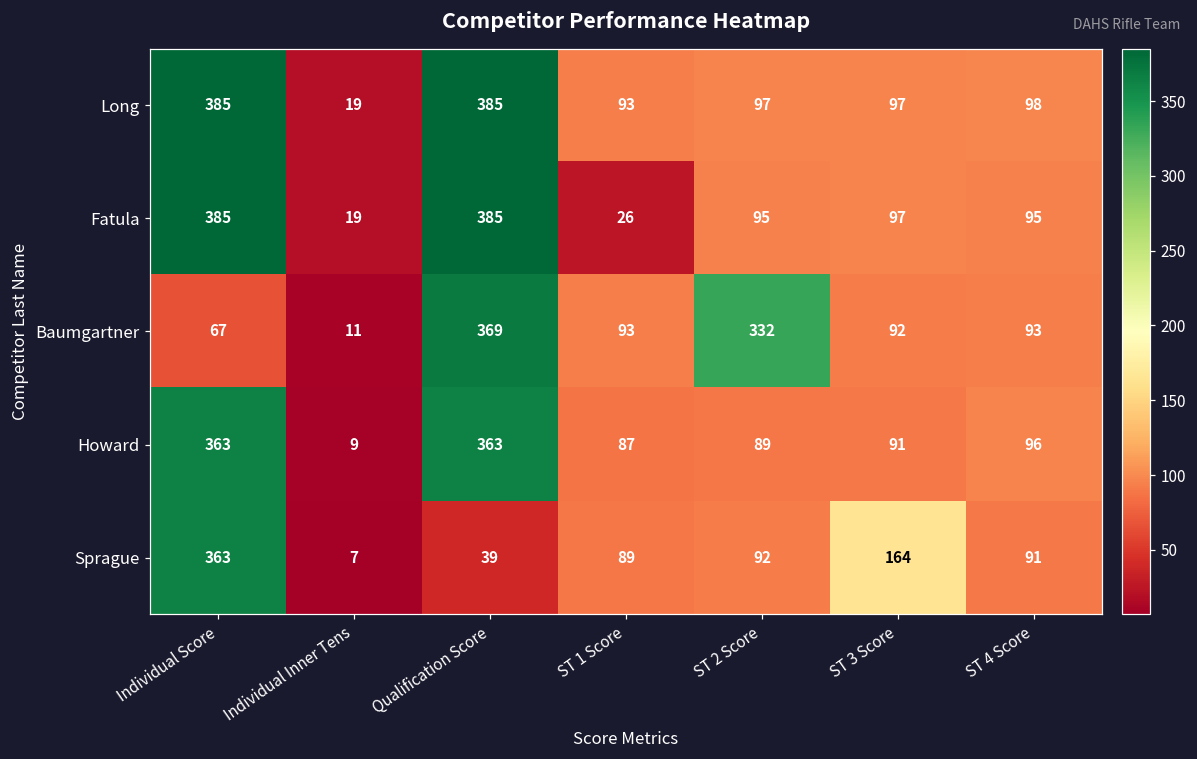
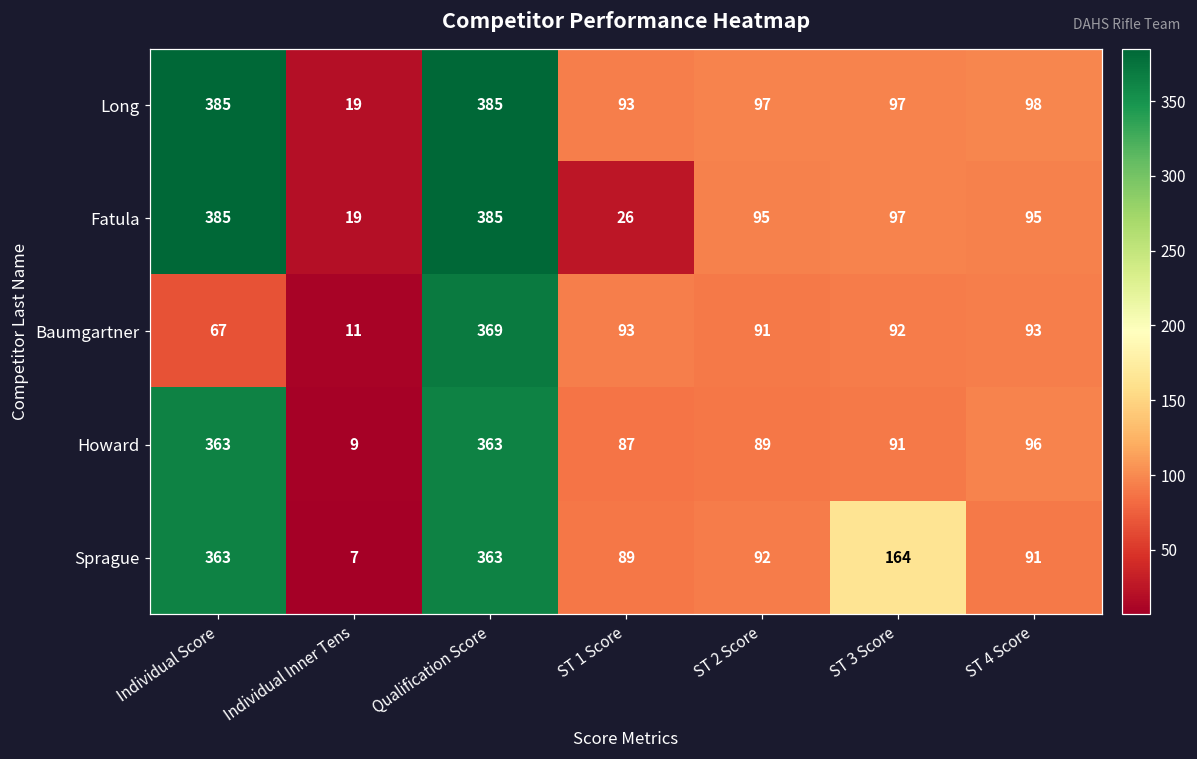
Baumgartner, ST 2 Score: 332 -> 91
Sprague, Qualification Score: 39 -> 363
